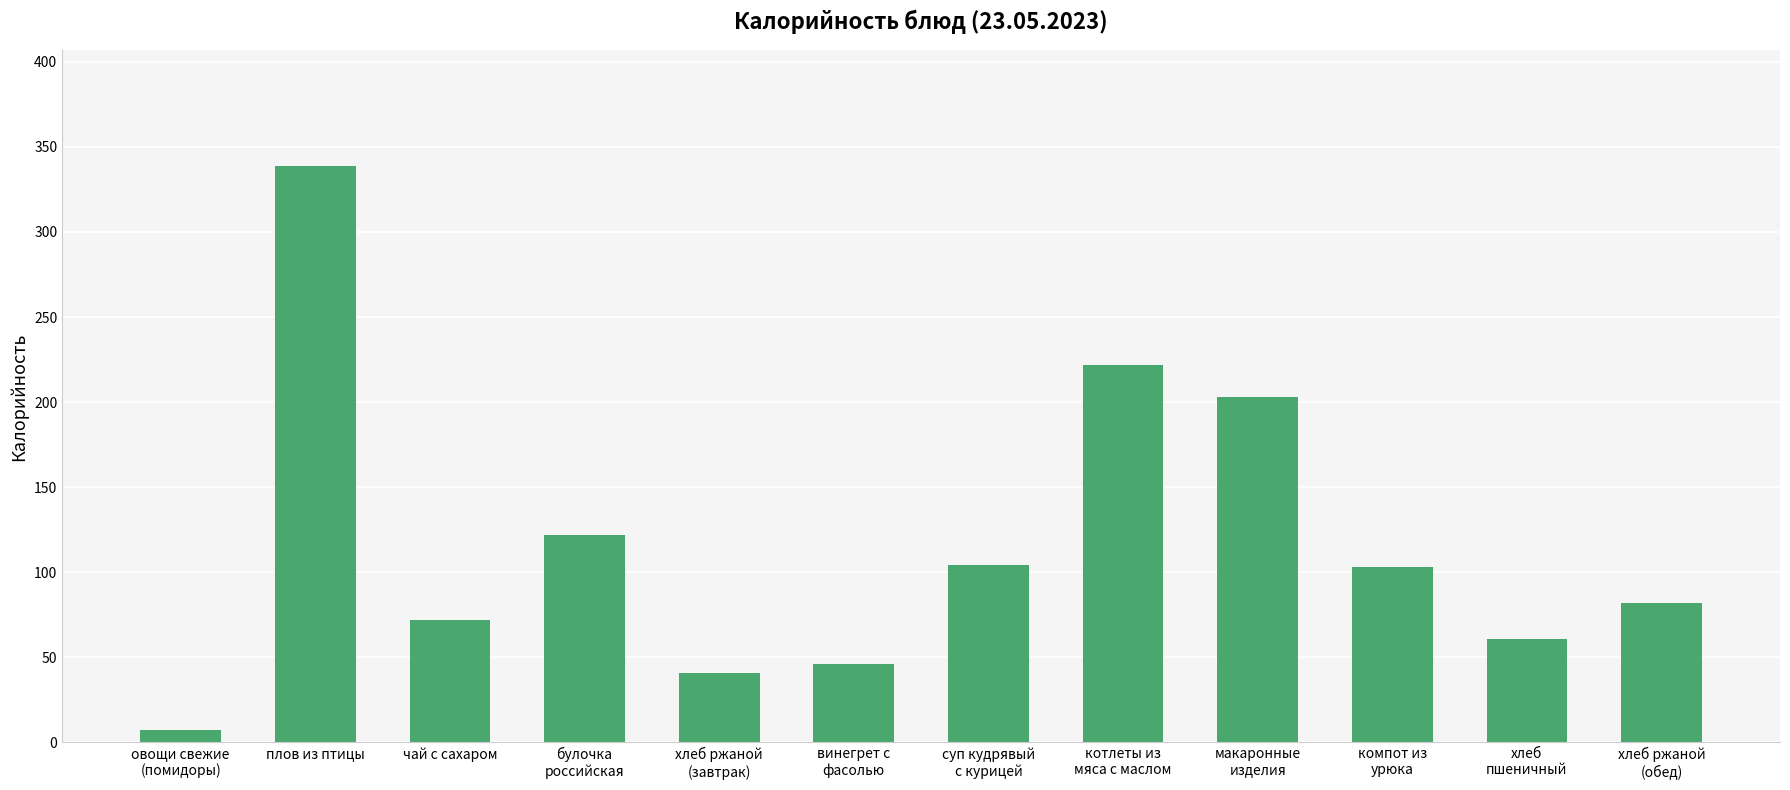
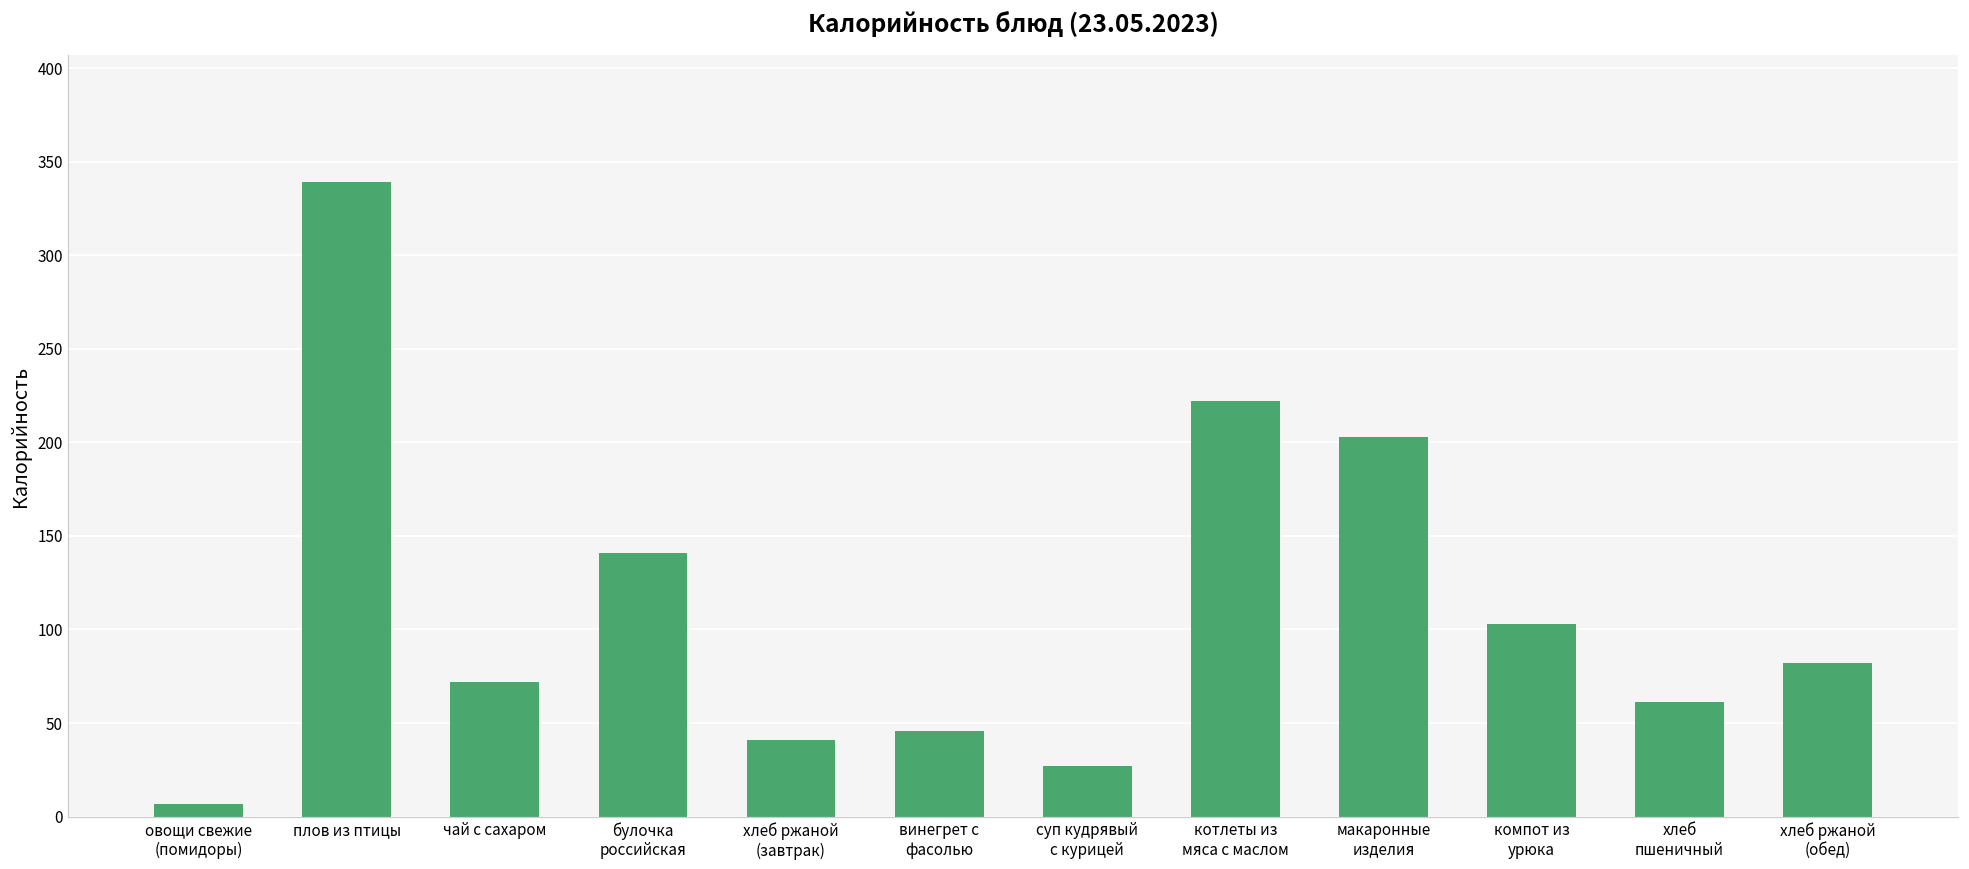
булочка российская: 122 -> 141
суп кудрявый с курицей: 104 -> 27
